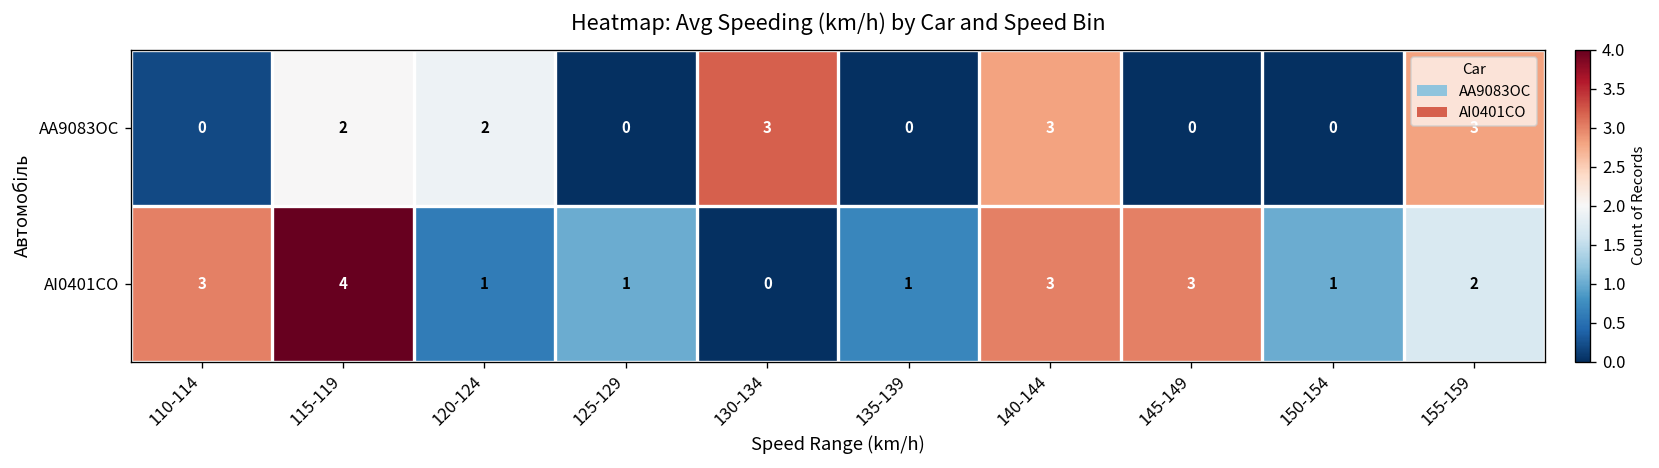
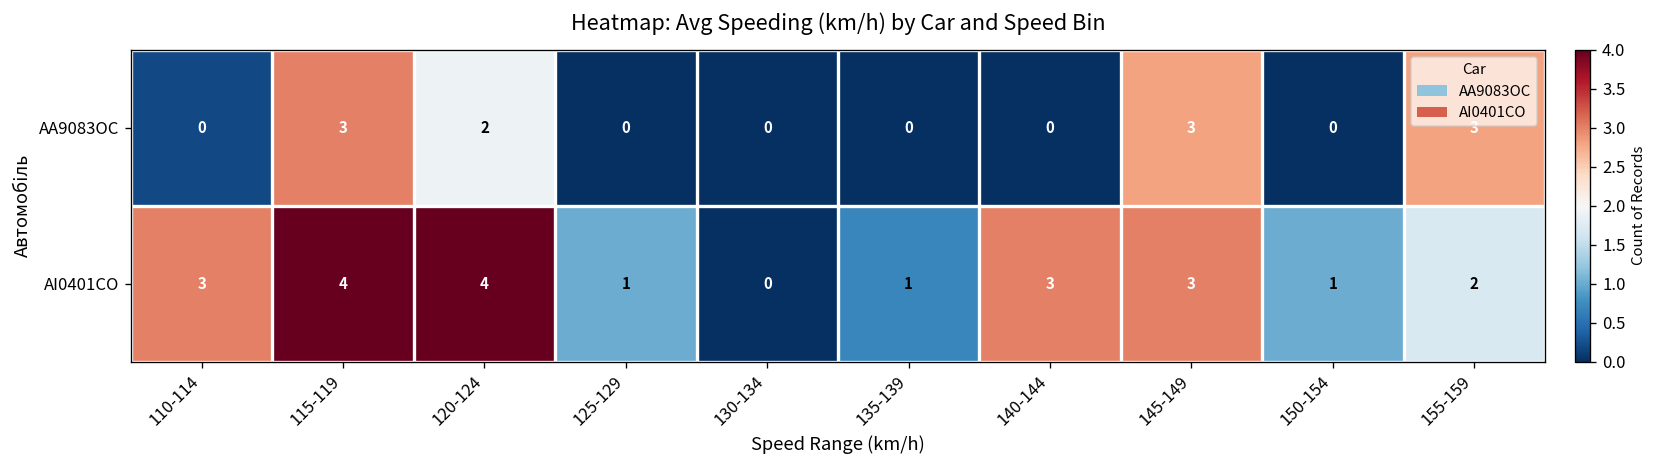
AA9083OC, 115-119: 2 -> 3
AA9083OC, 130-134: 3 -> 0
AA9083OC, 140-144: 3 -> 0
AA9083OC, 145-149: 0 -> 3
AI0401CO, 120-124: 1 -> 4
